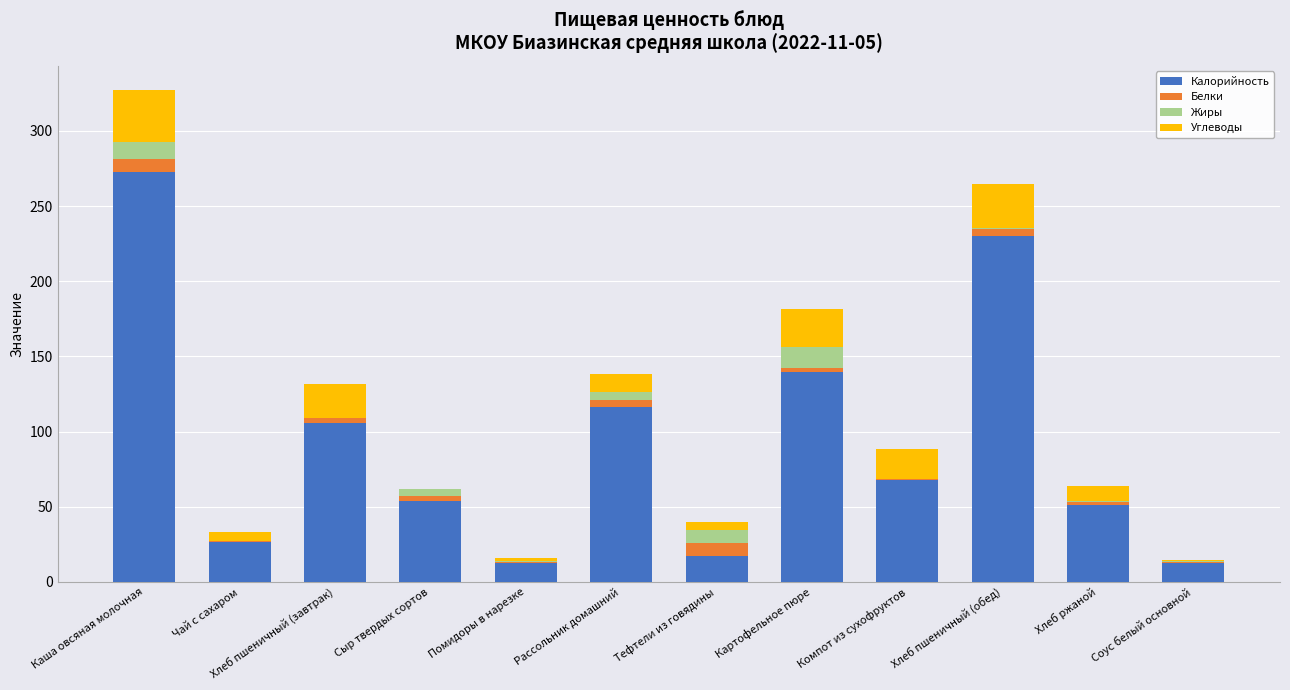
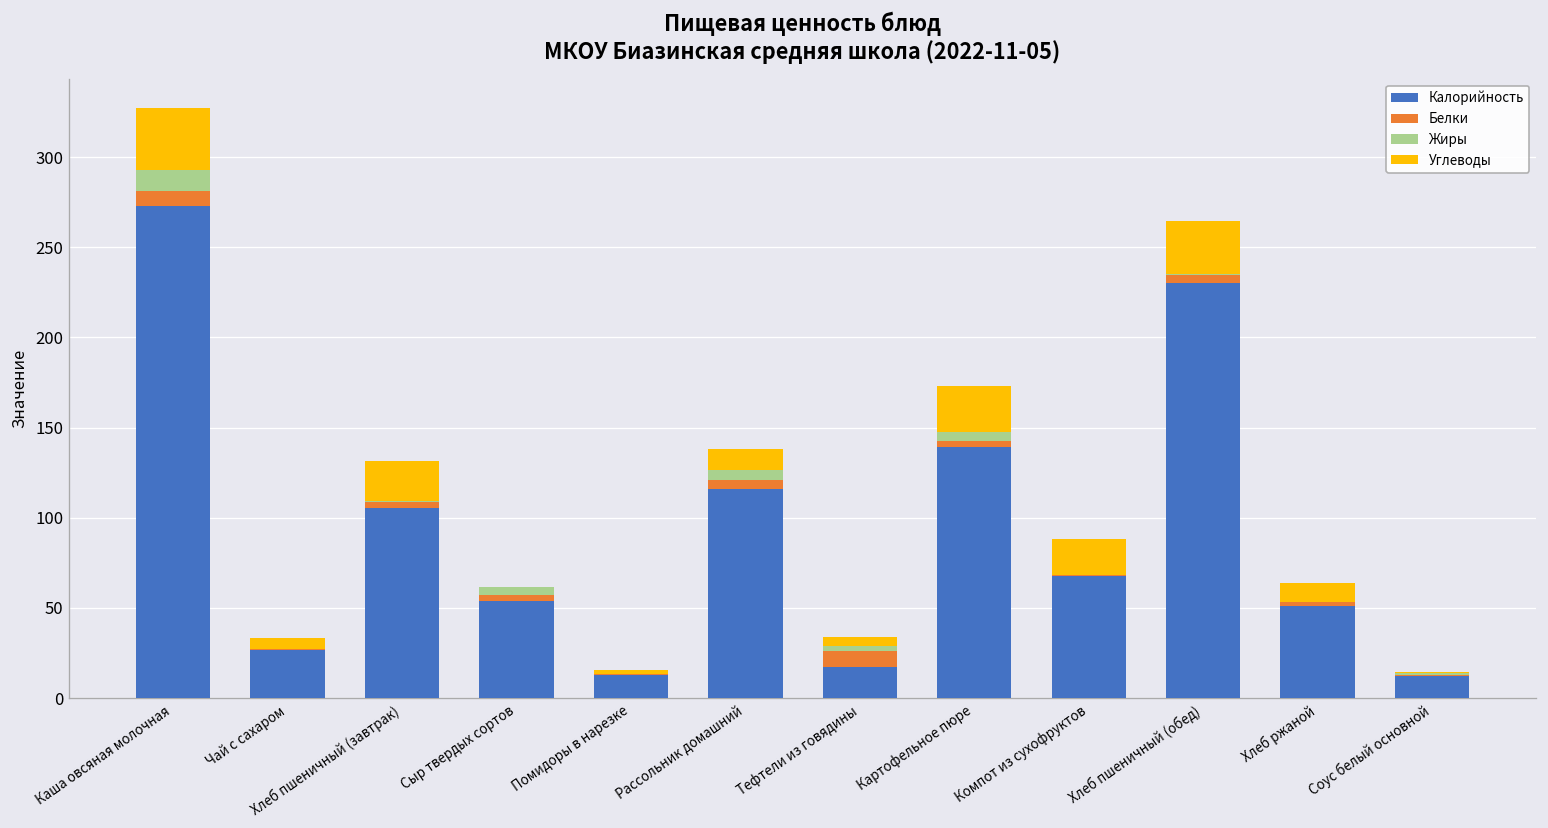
Жиры, Тефтели из говядины: 9 -> 3
Жиры, Картофельное пюре: 14 -> 5
